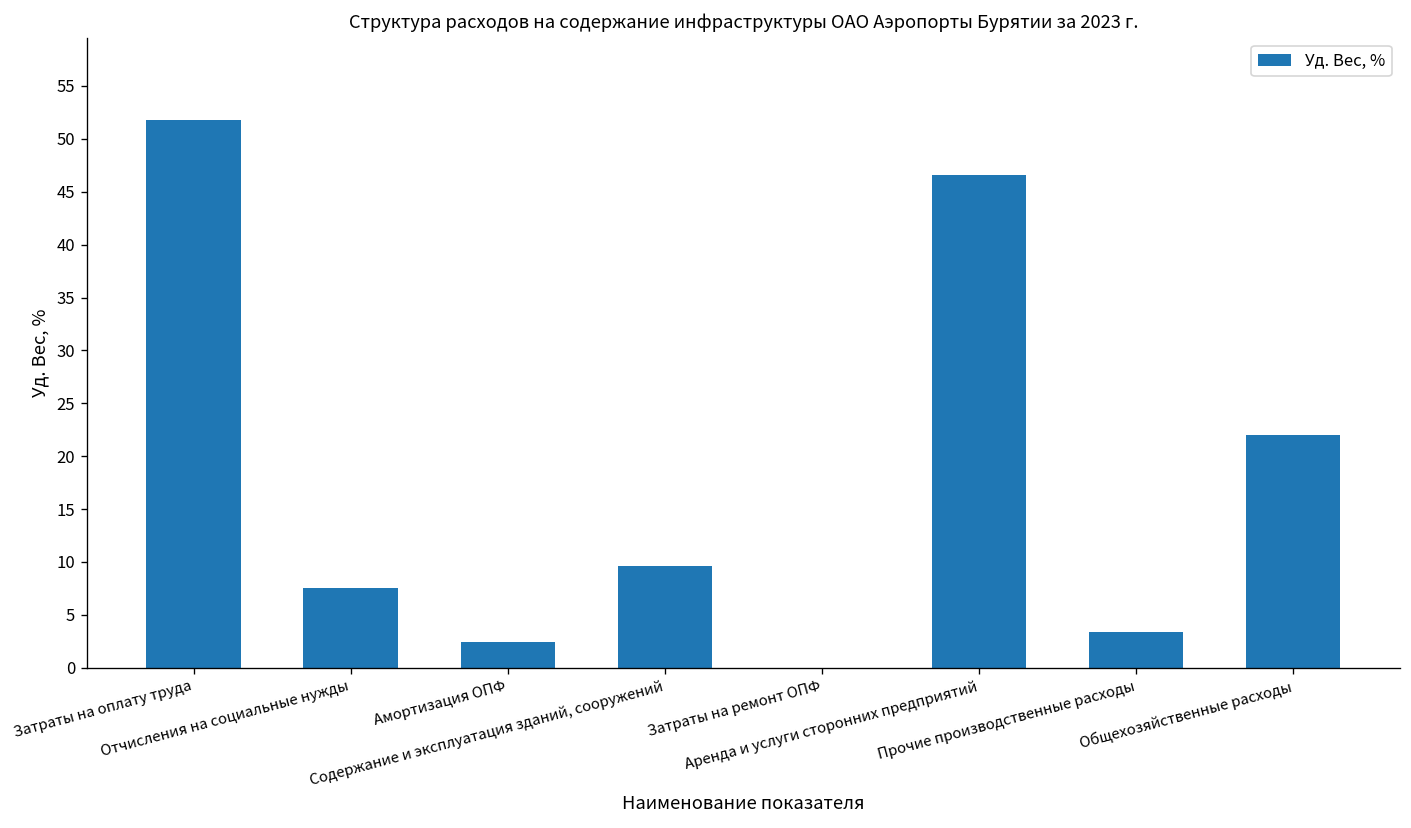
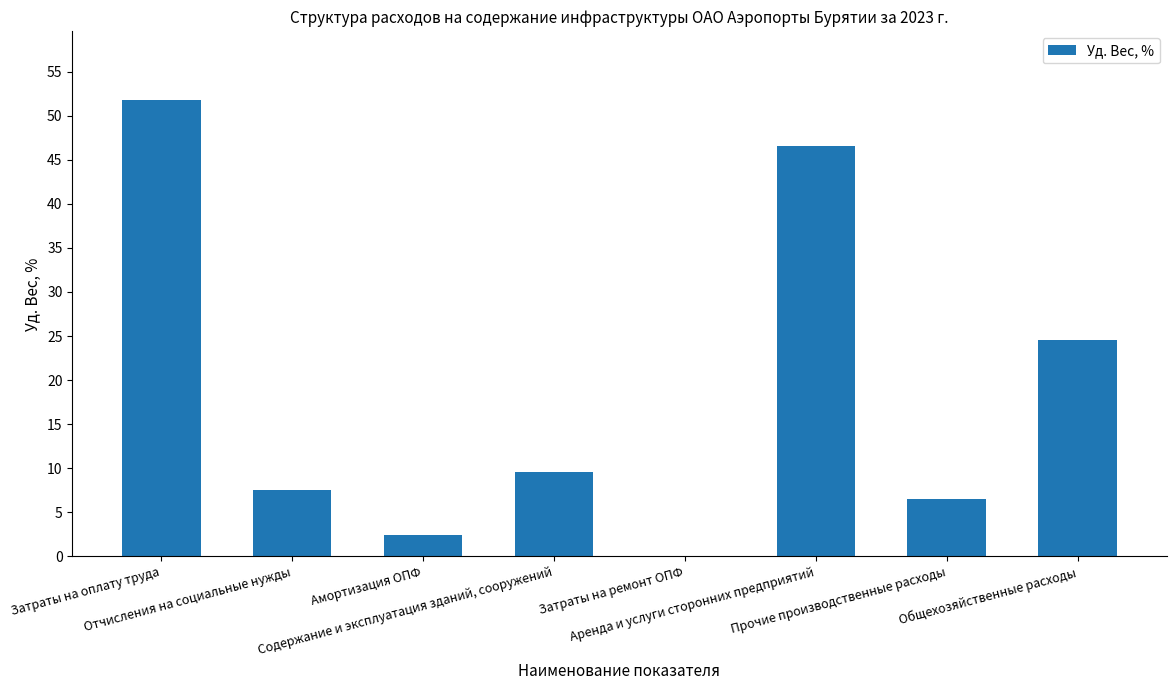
Прочие производственные расходы: 3 -> 7
Общехозяйственные расходы: 22 -> 25
